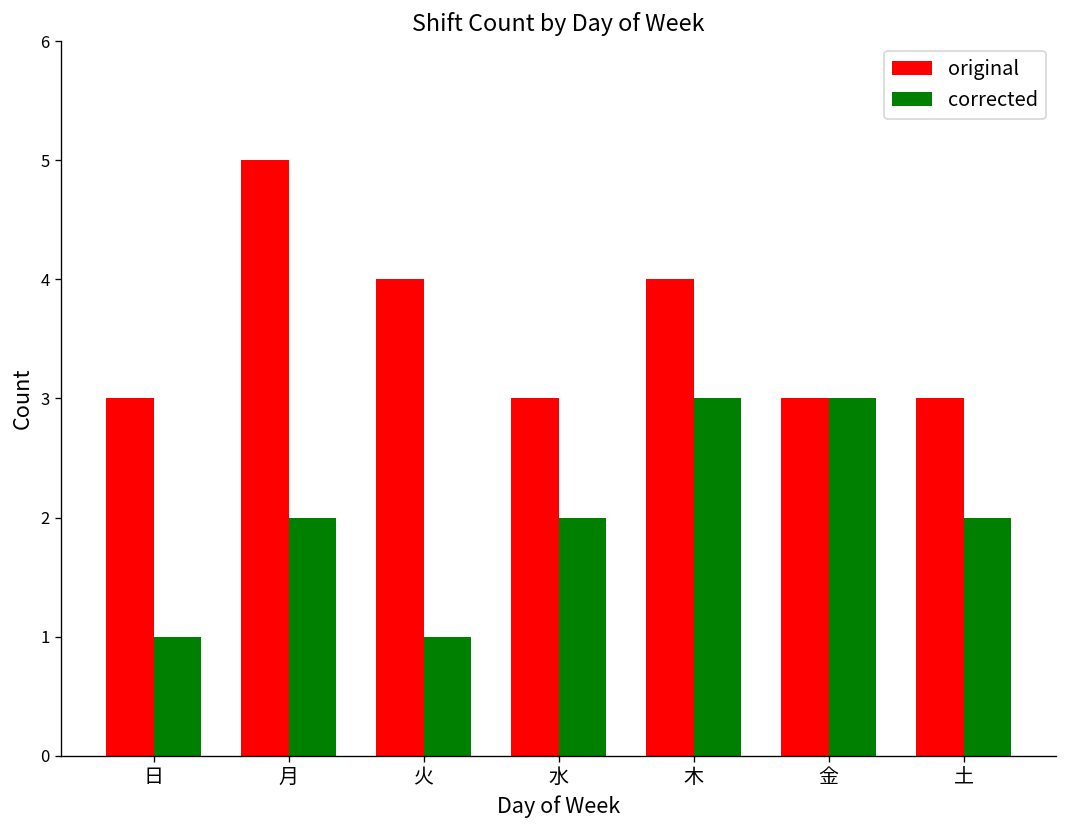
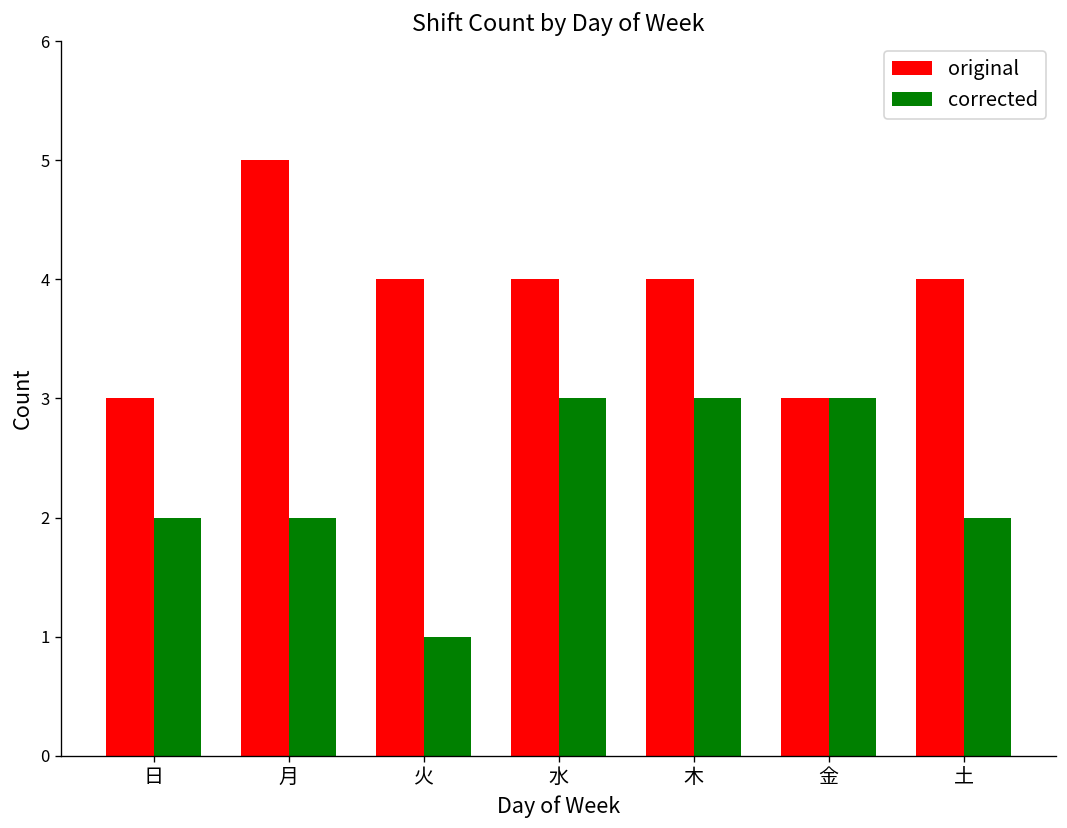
corrected, 日: 1 -> 2
original, 水: 3 -> 4
corrected, 水: 2 -> 3
original, 土: 3 -> 4
